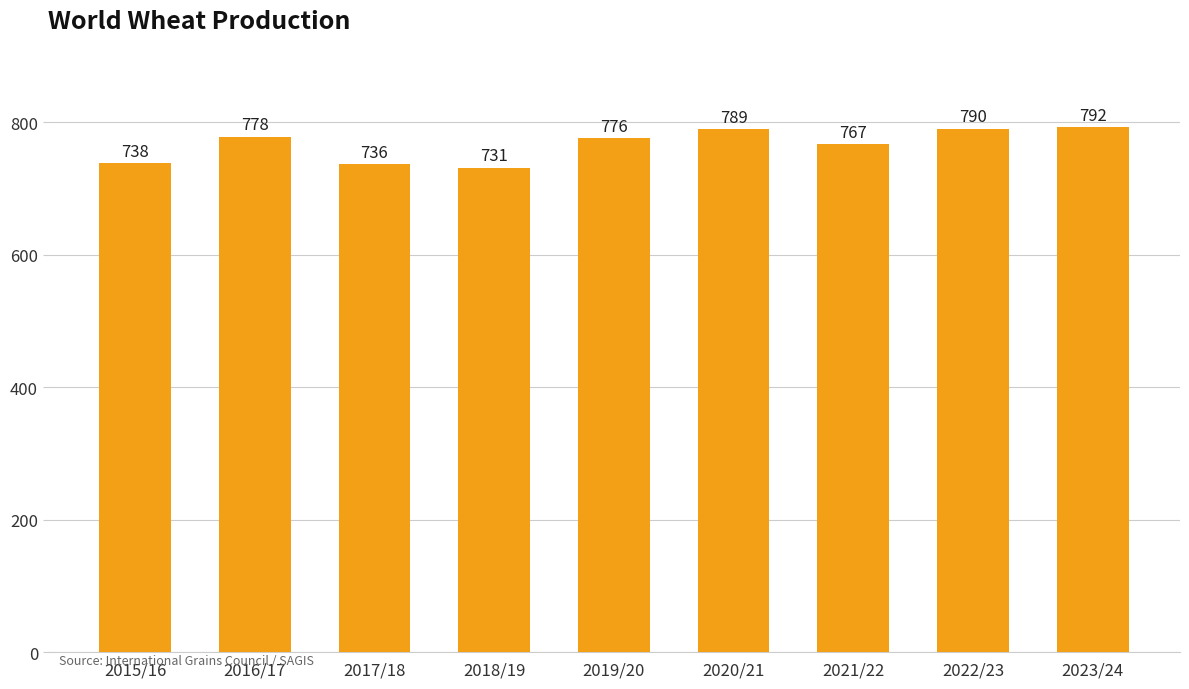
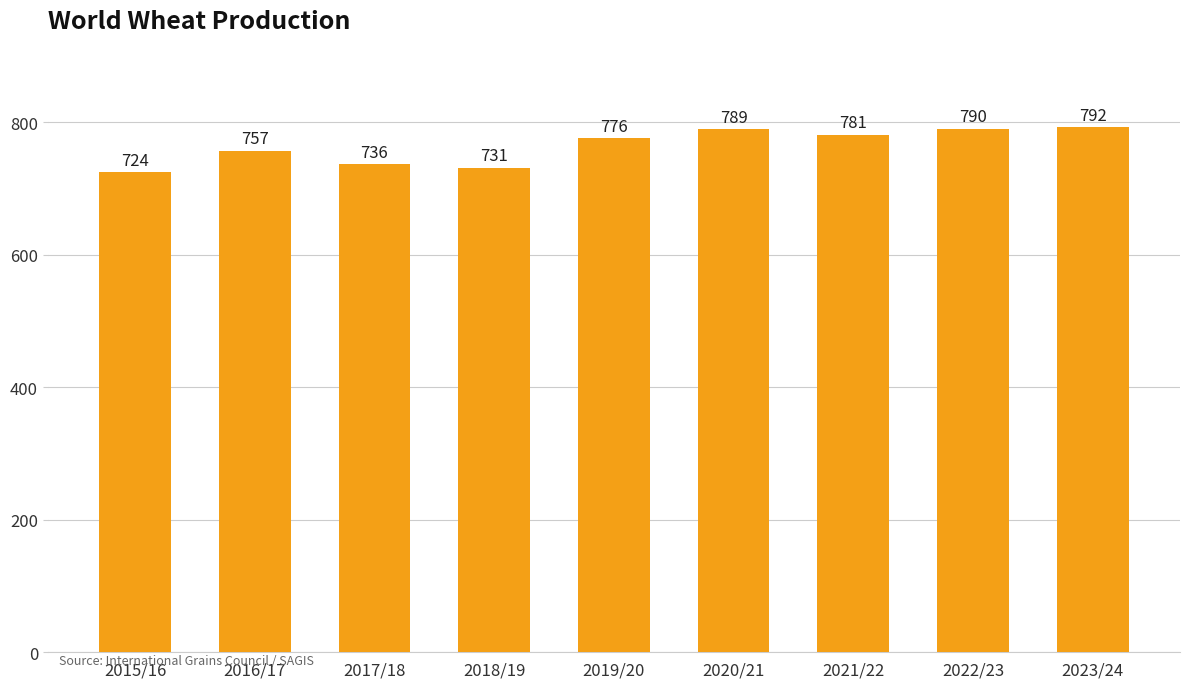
2015/16: 738 -> 724
2016/17: 778 -> 757
2021/22: 767 -> 781
